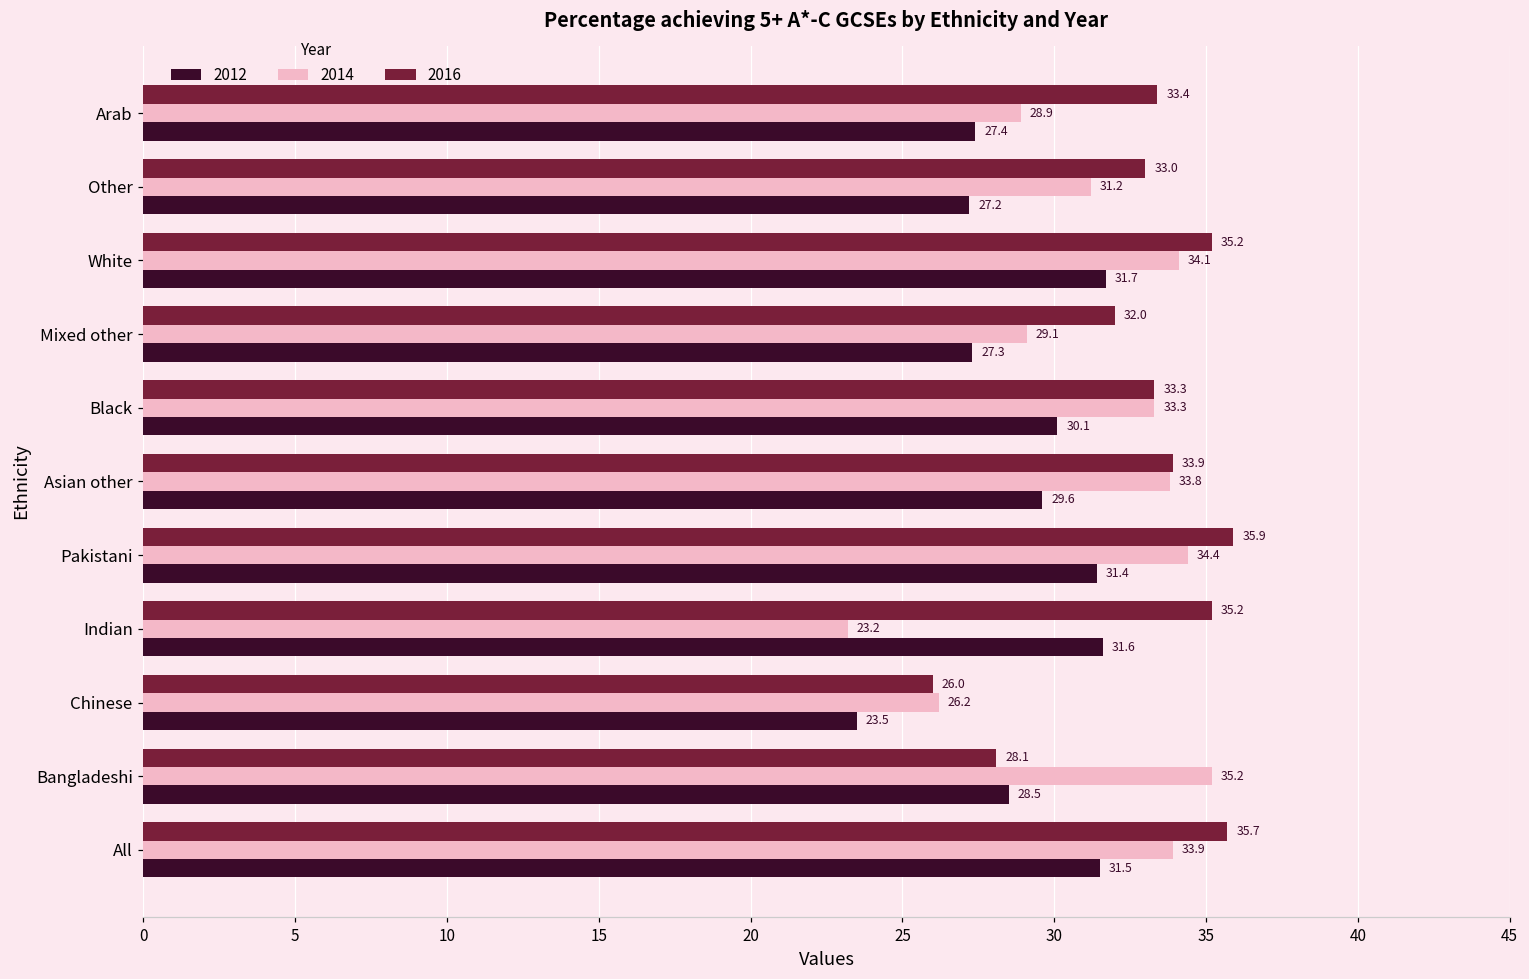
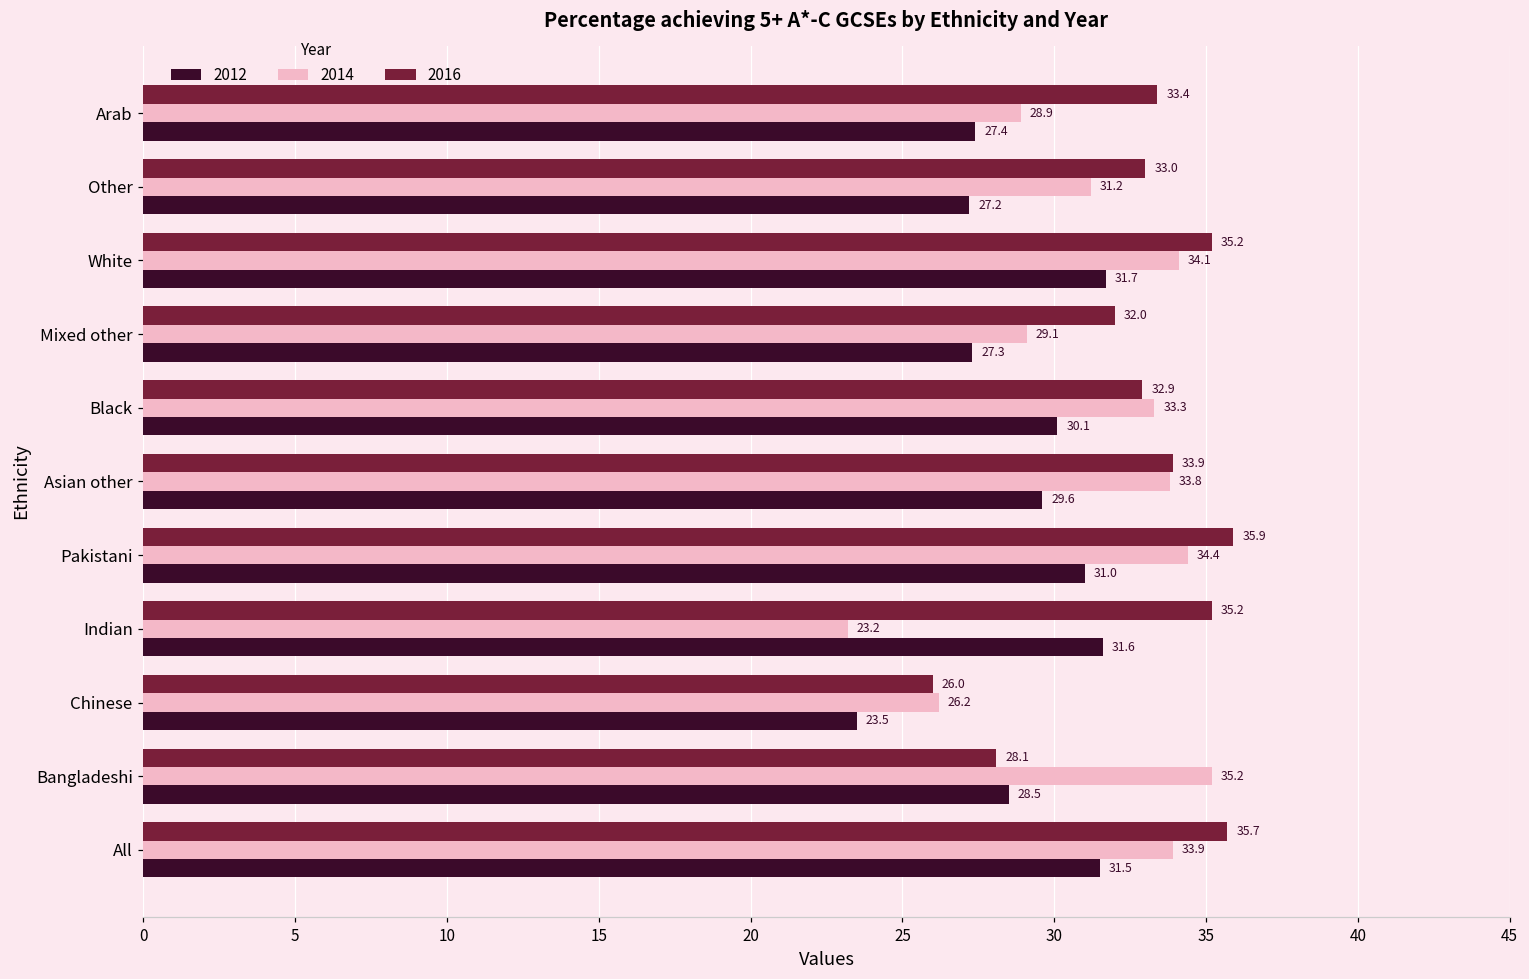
2016, Black: 33.3 -> 32.9
2012, Pakistani: 31.4 -> 31.0
